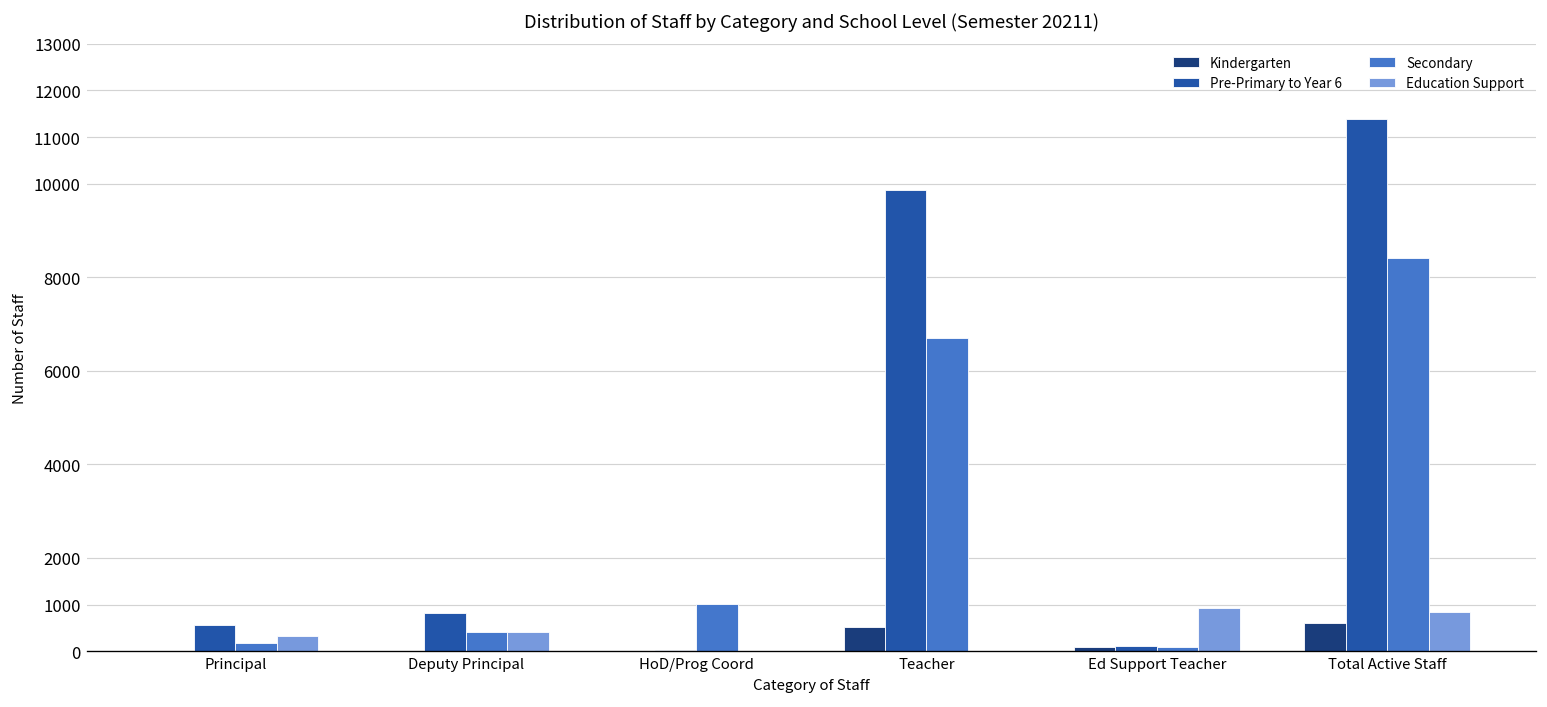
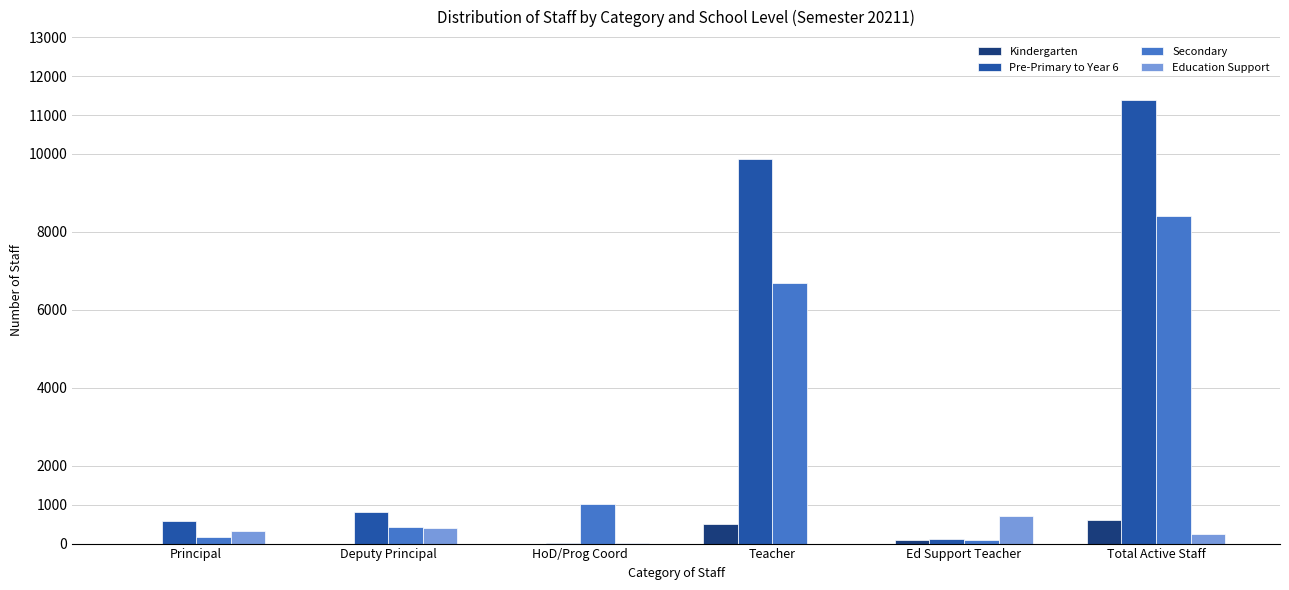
Education Support, Ed Support Teacher: 900 -> 700
Education Support, Total Active Staff: 800 -> 300
